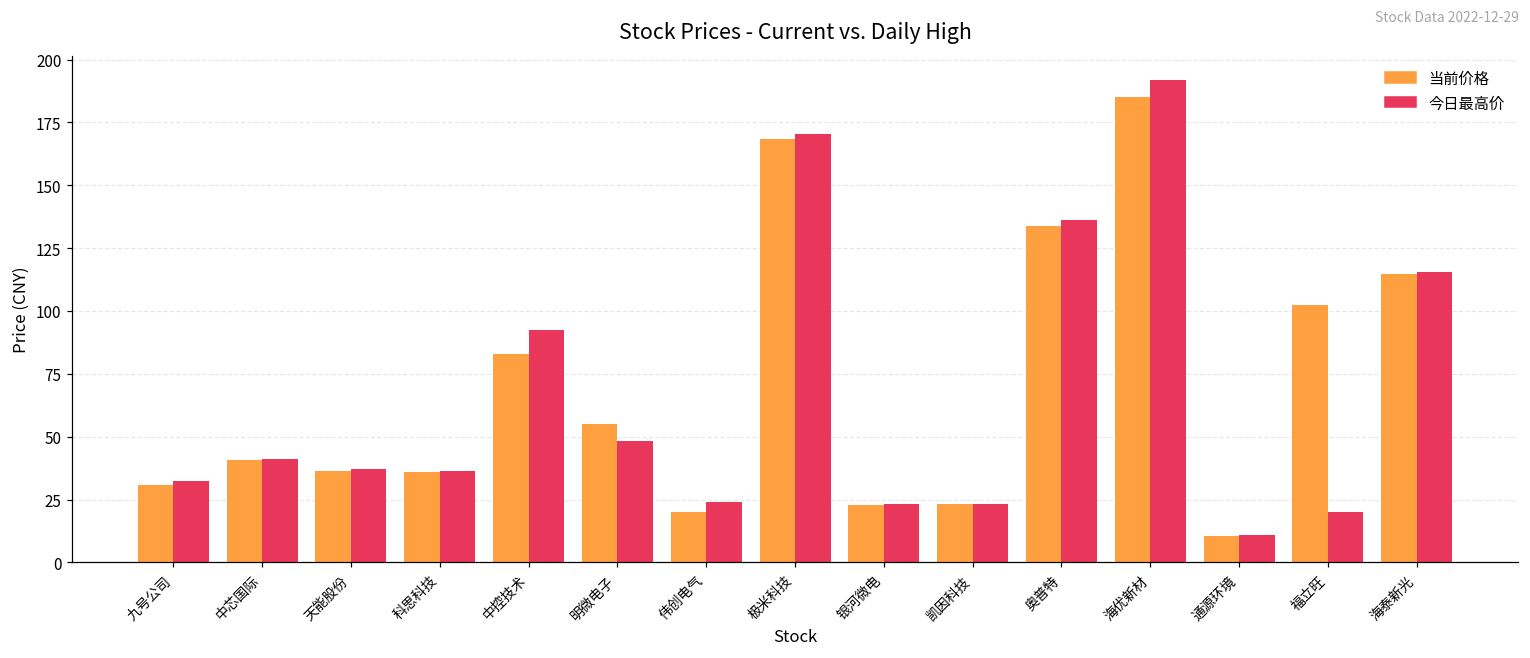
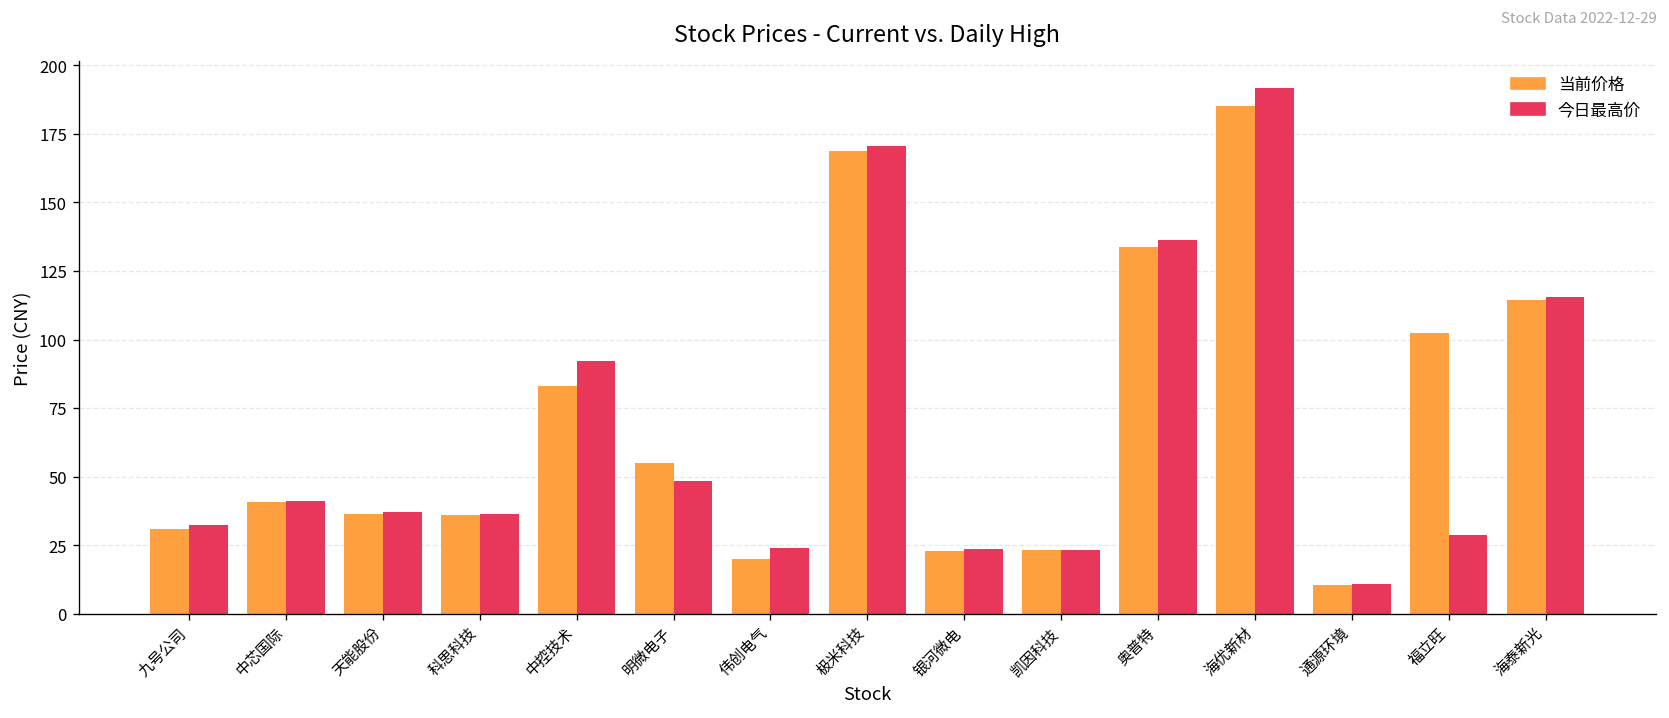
今日最高价, 福立旺: 20 -> 29
